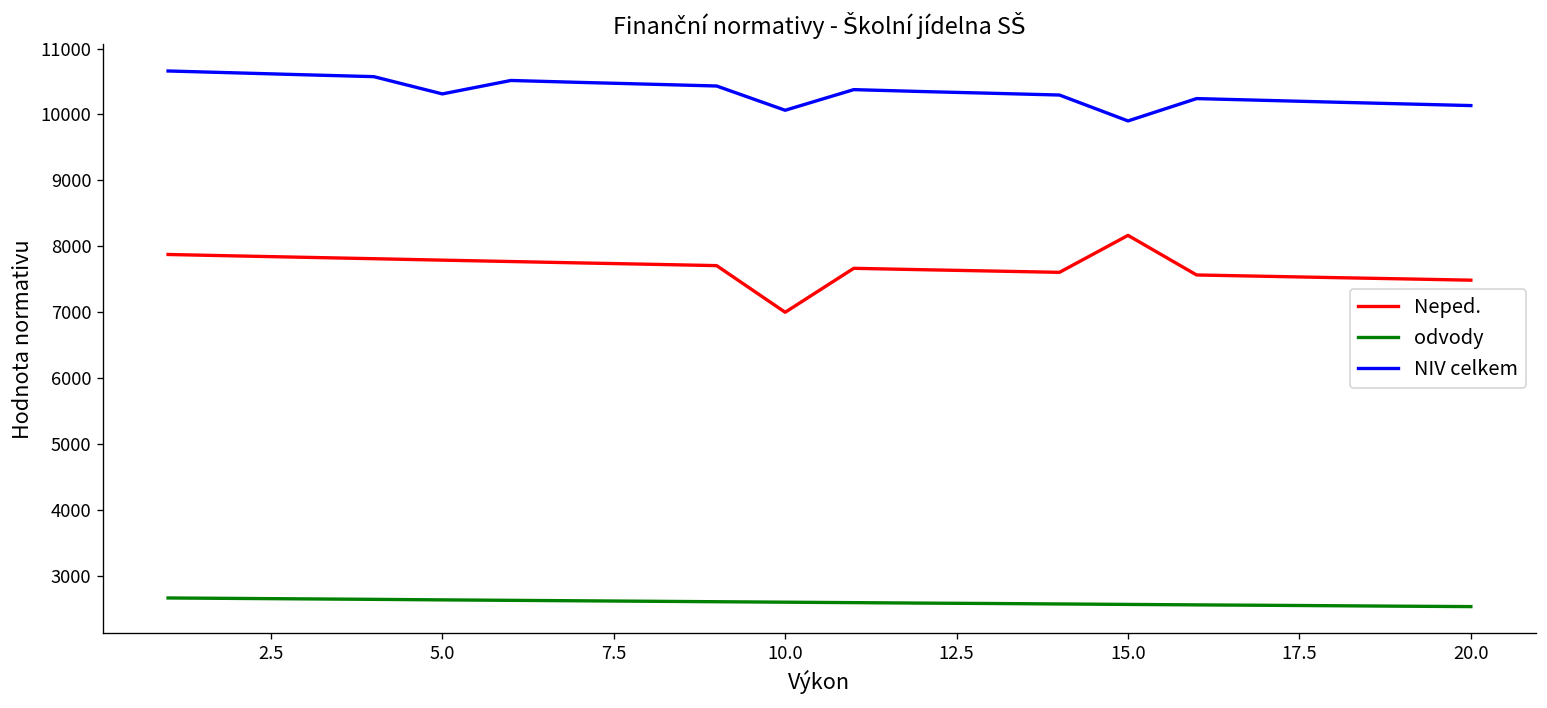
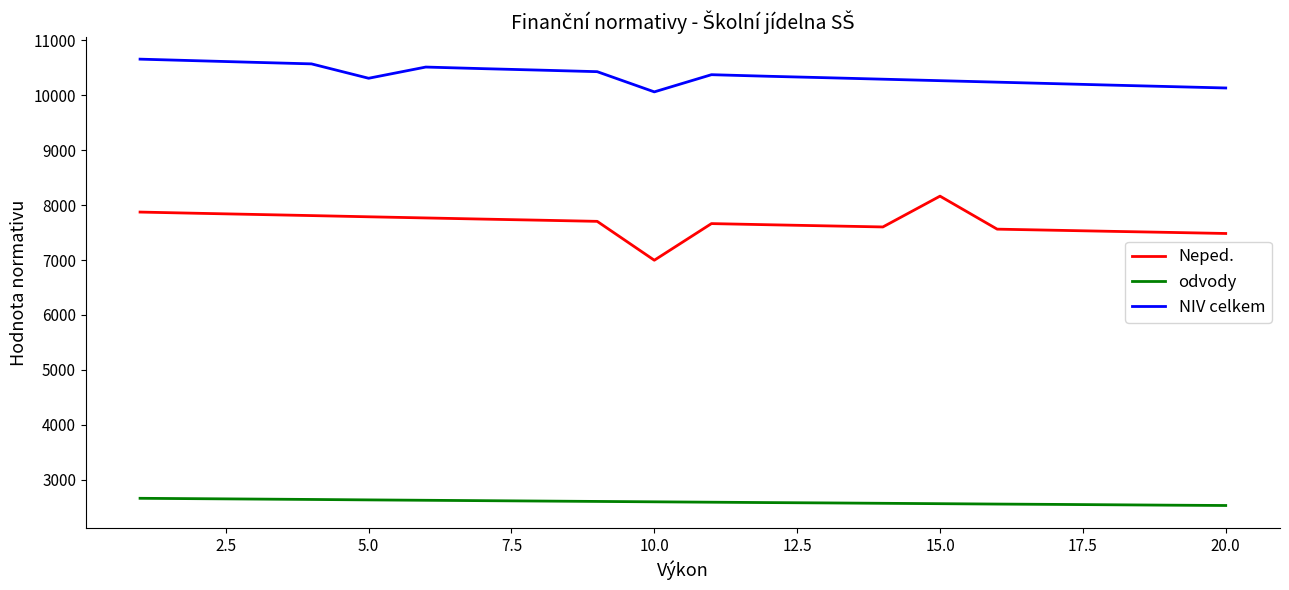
NIV celkem, 15.0: 9900 -> 10300
